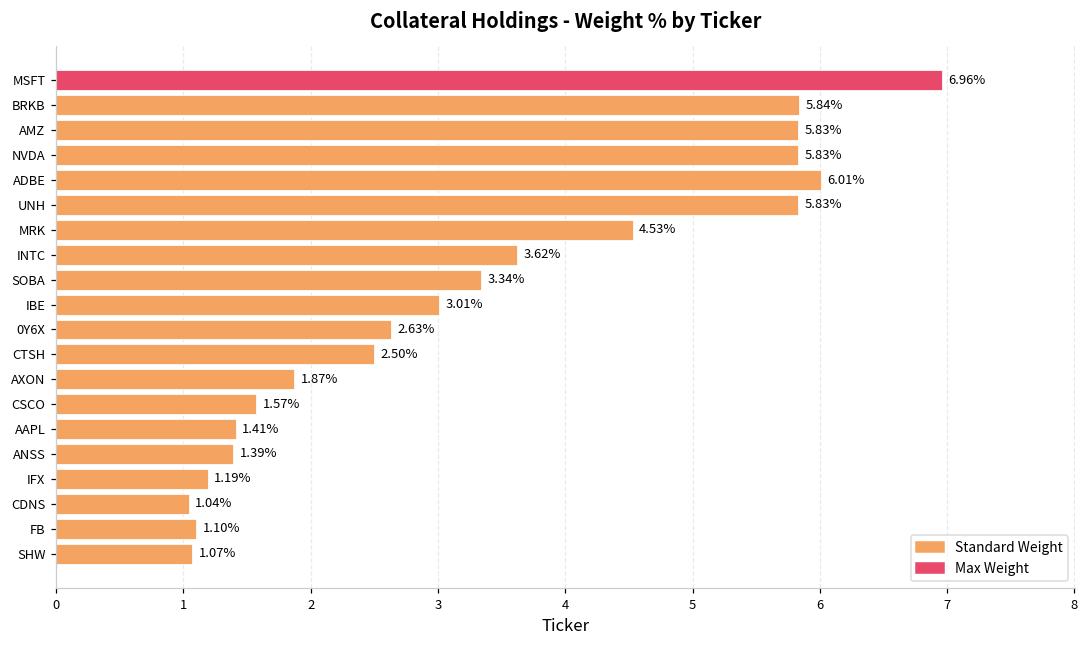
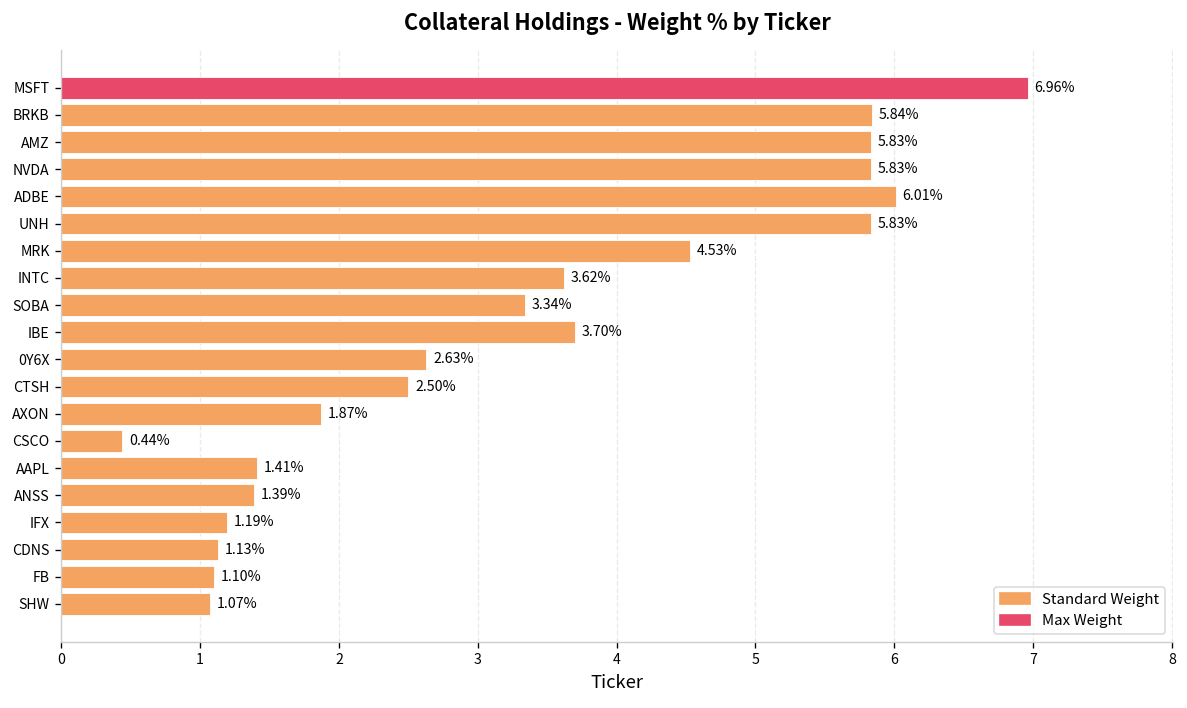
IBE: 3.01% -> 3.70%
CSCO: 1.57% -> 0.44%
CDNS: 1.04% -> 1.13%
